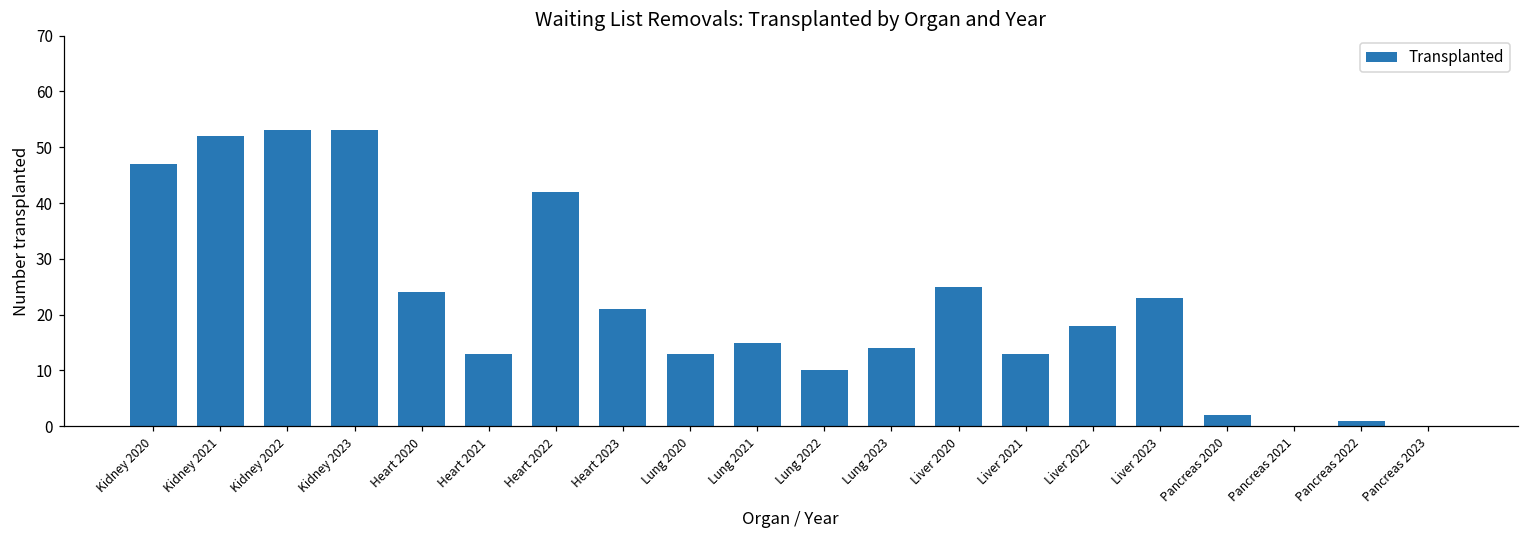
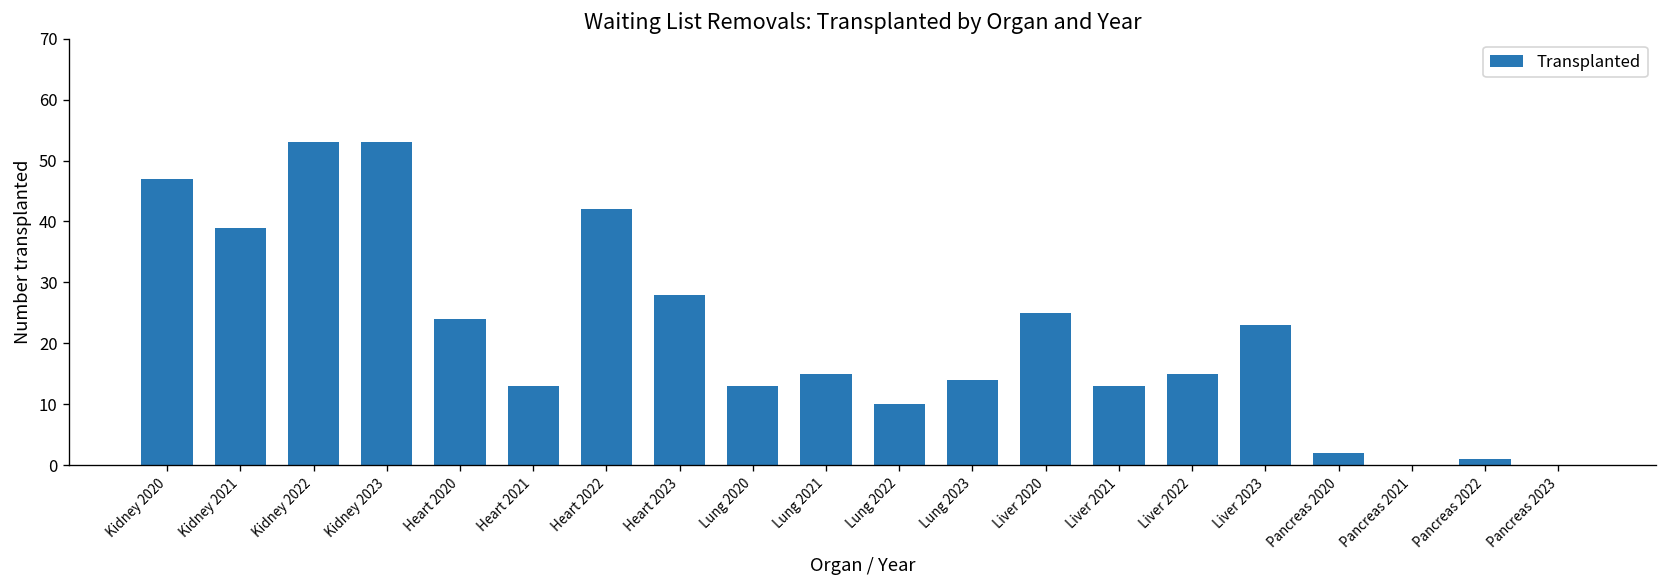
Kidney 2021: 52 -> 39
Heart 2023: 21 -> 28
Liver 2022: 18 -> 15
